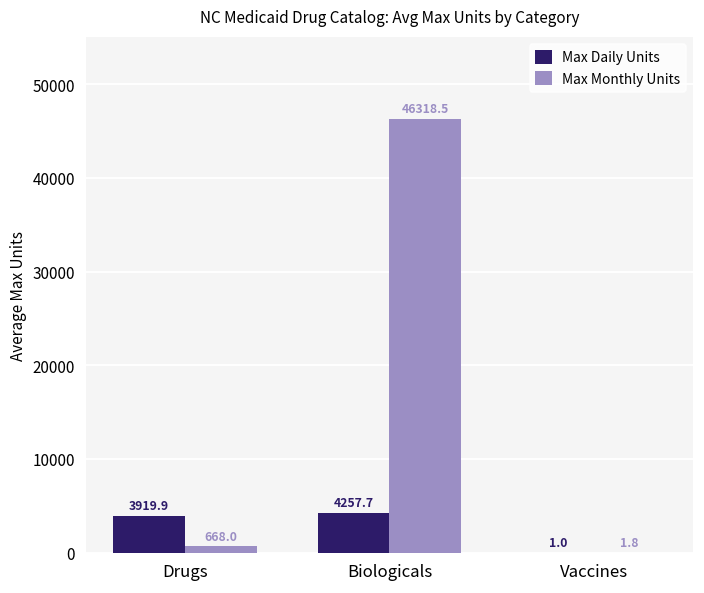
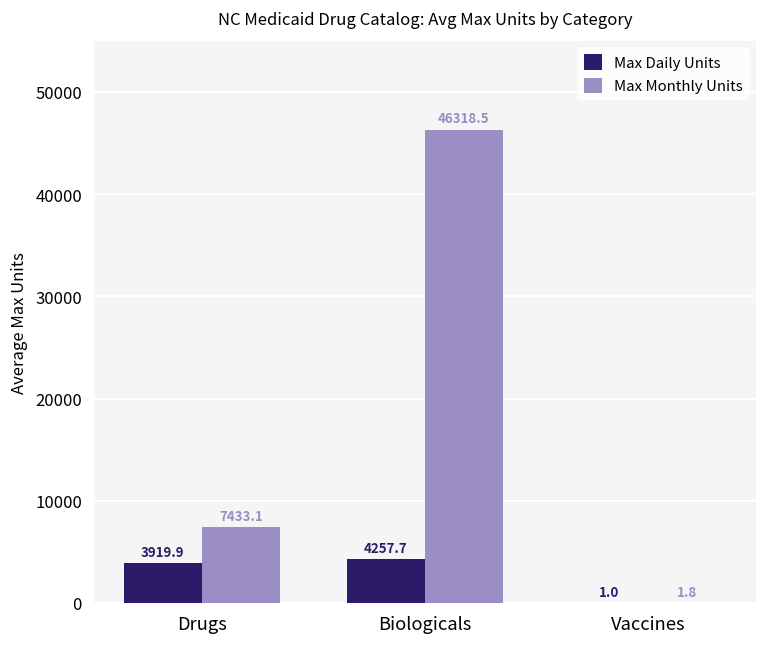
Max Monthly Units, Drugs: 668.0 -> 7433.1
